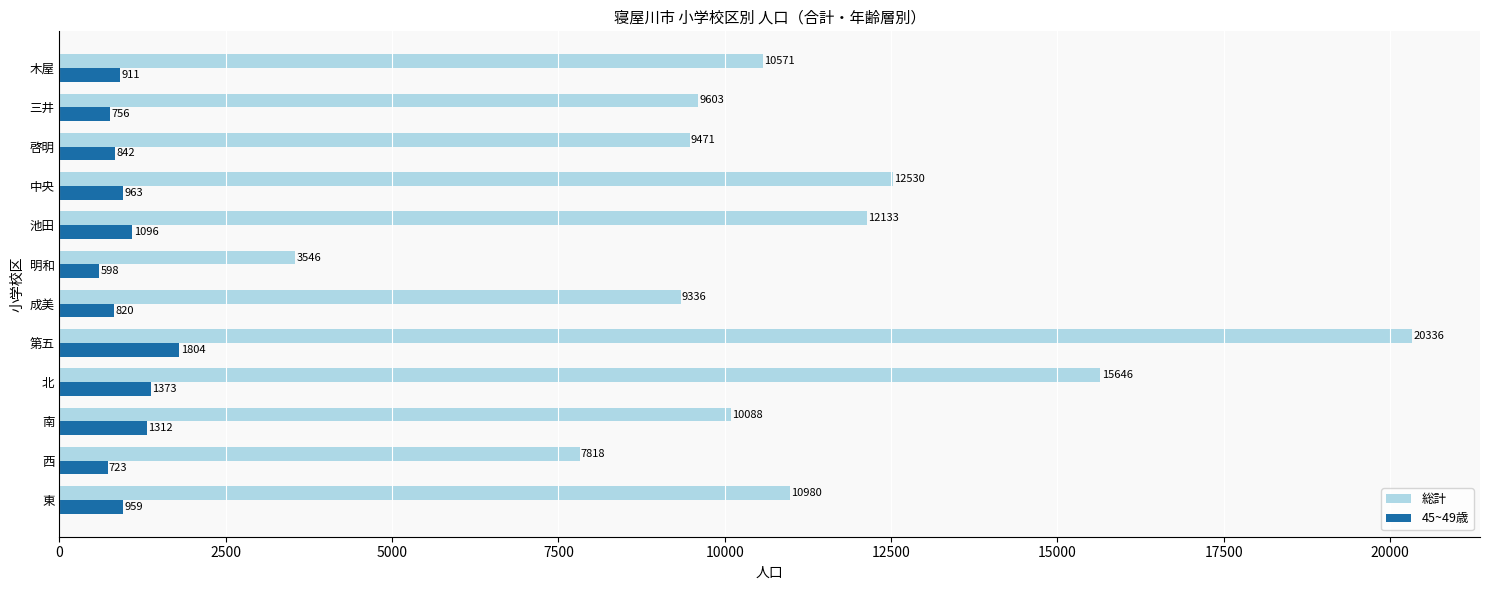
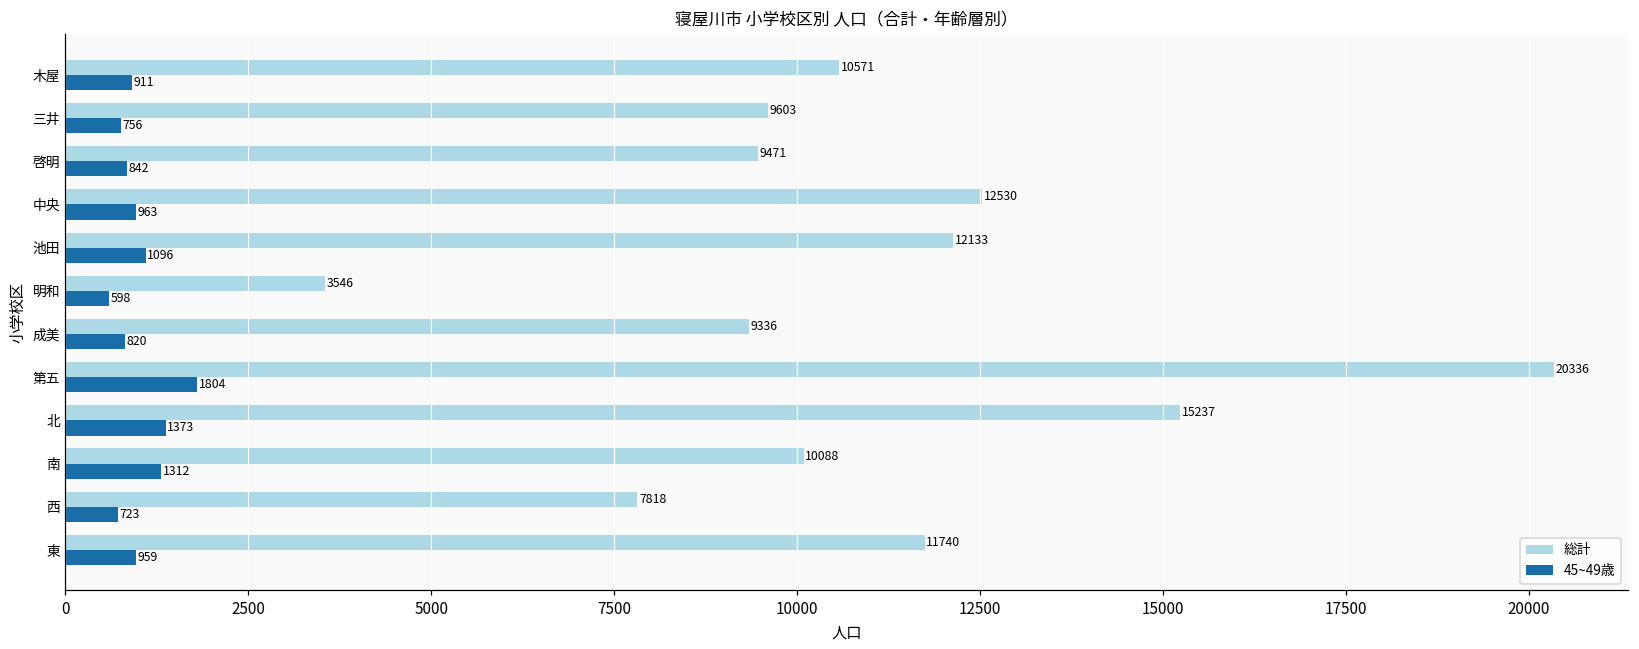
総計, 北: 15646 -> 15237
総計, 東: 10980 -> 11740
